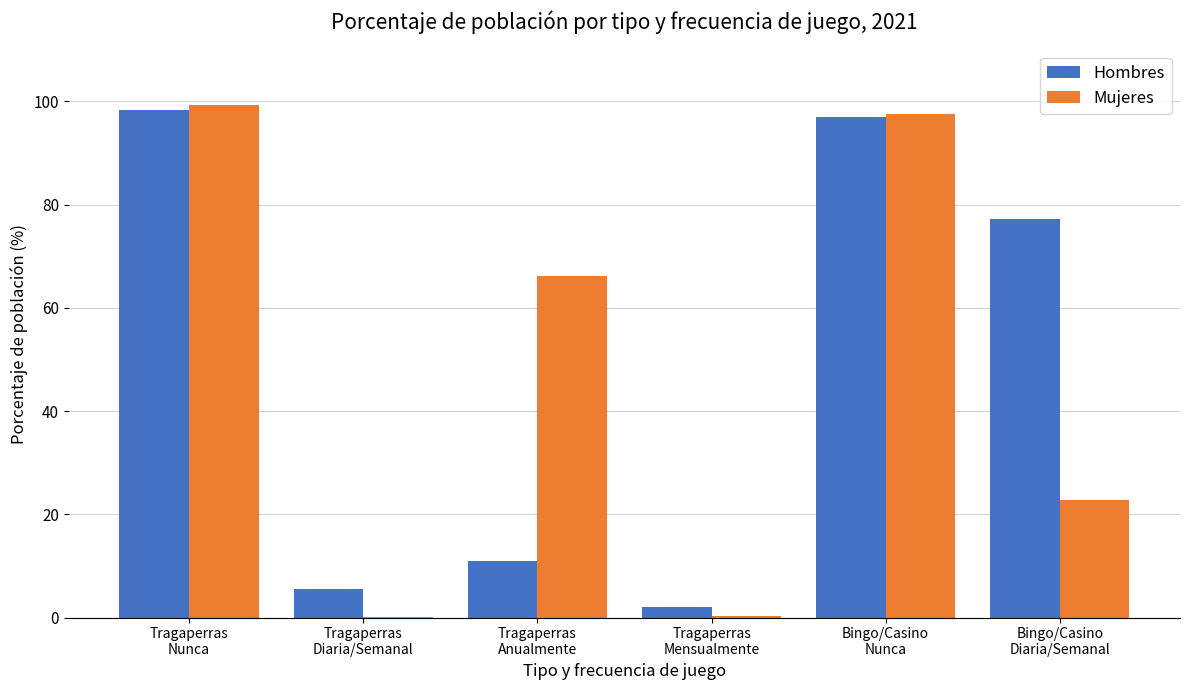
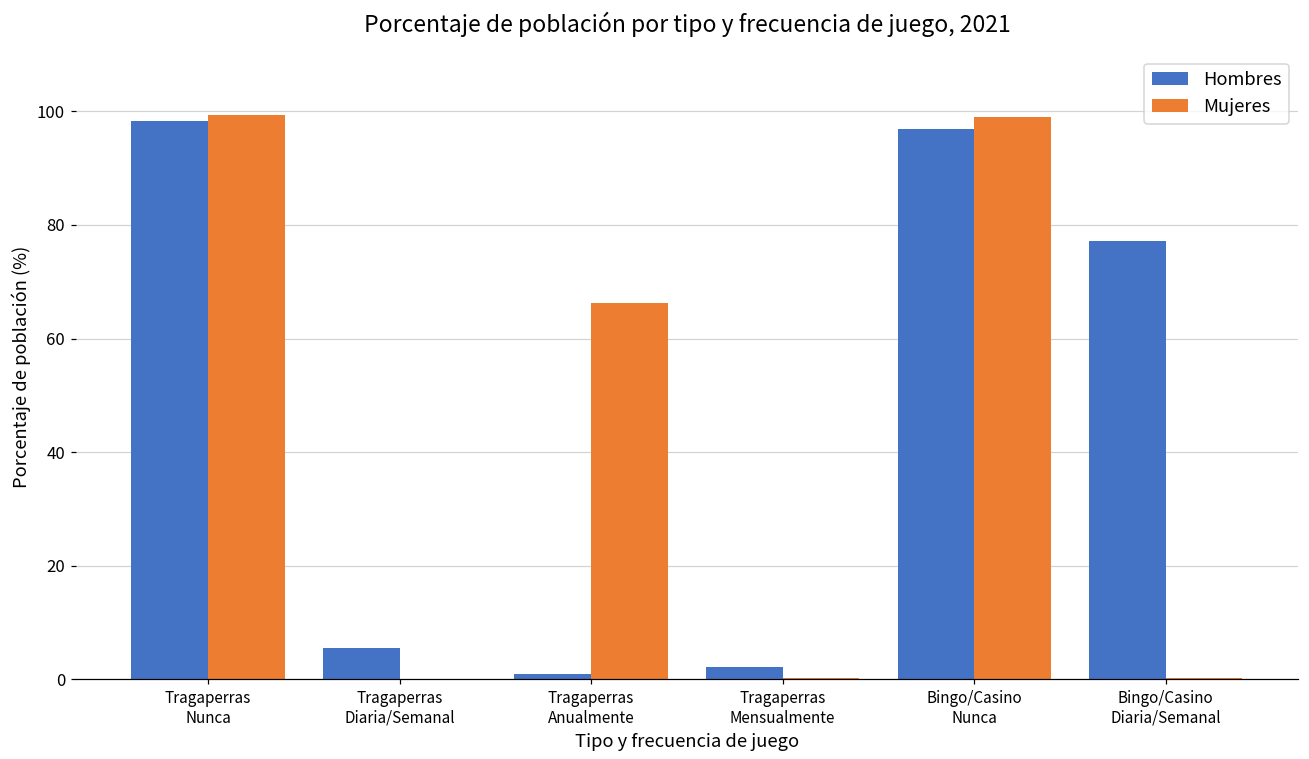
Hombres, Tragaperras Anualmente: 11 -> 1
Mujeres, Bingo/Casino Nunca: 97 -> 99
Mujeres, Bingo/Casino Diaria/Semanal: 23 -> 0
